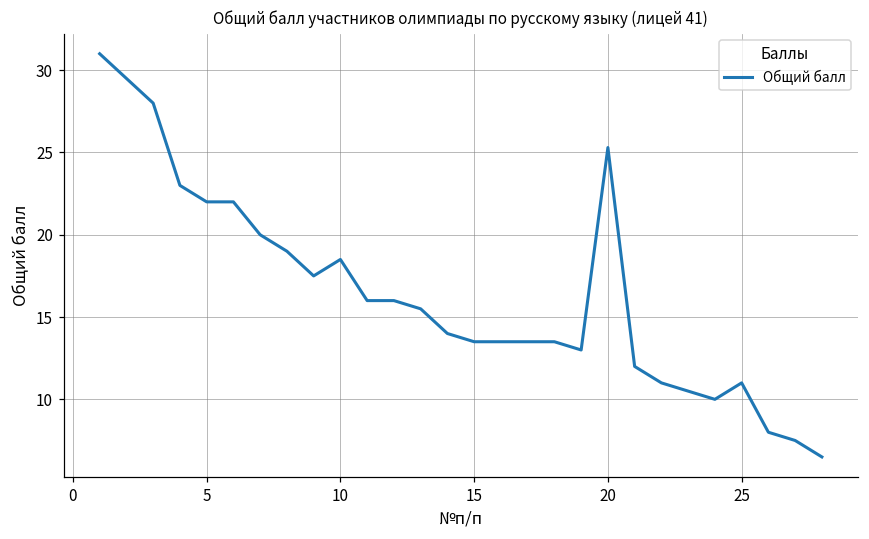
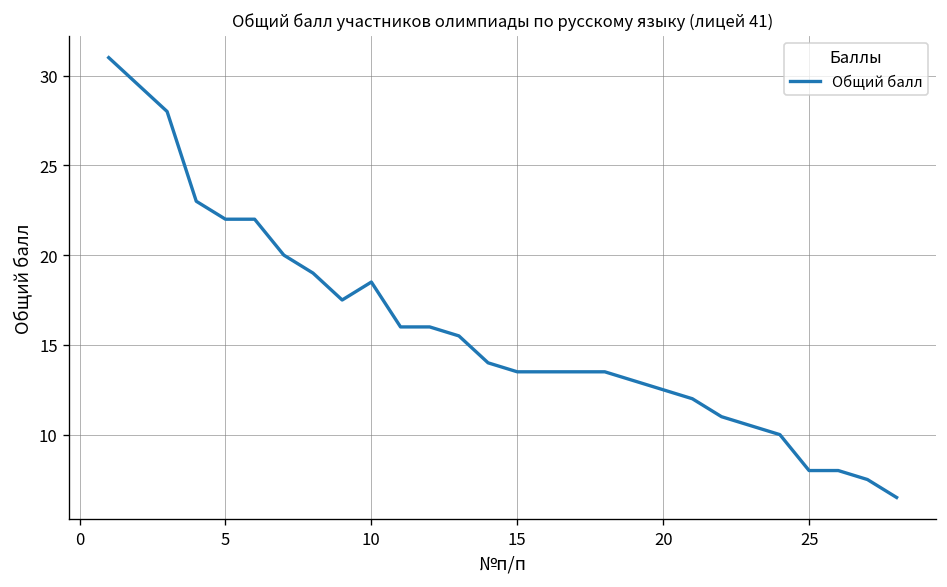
20: 25.3 -> 12.5
25: 11 -> 8
